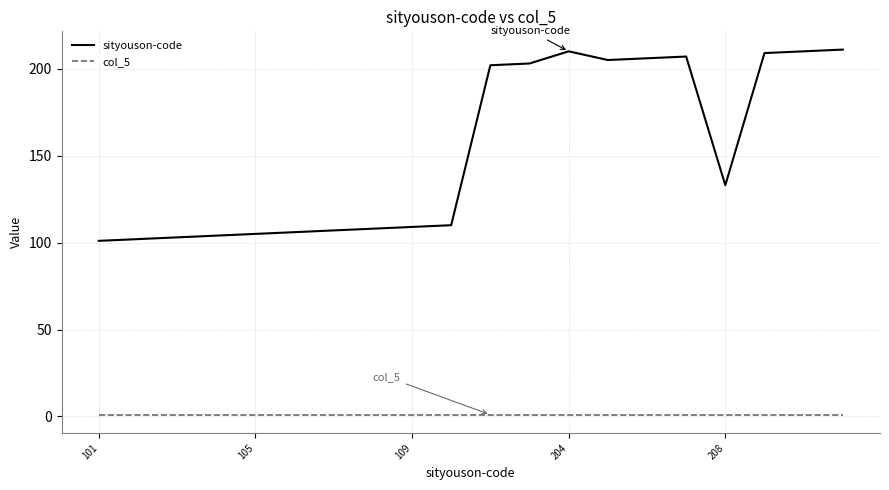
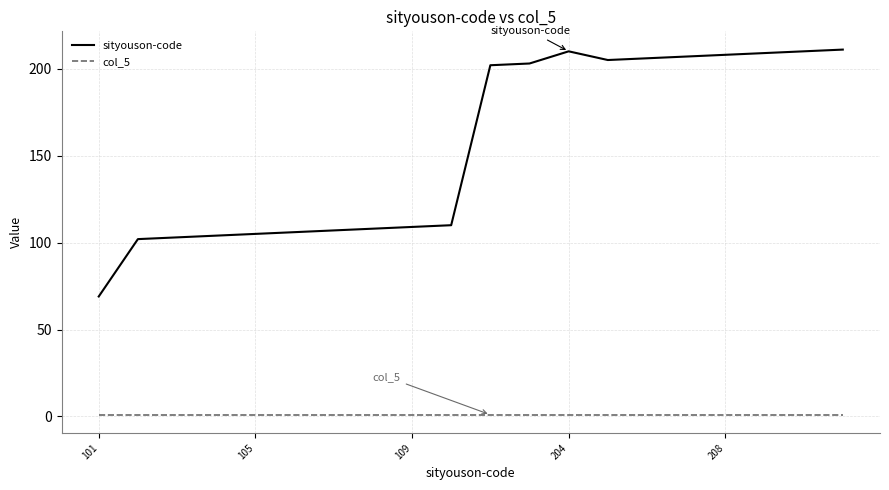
sityouson-code, 101: 101 -> 69
sityouson-code, 208: 133 -> 208
